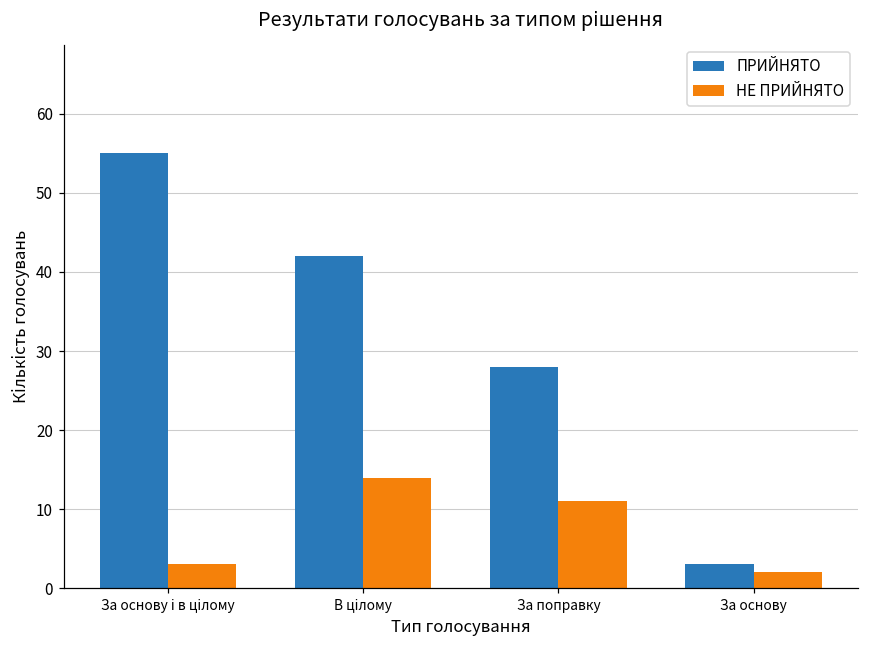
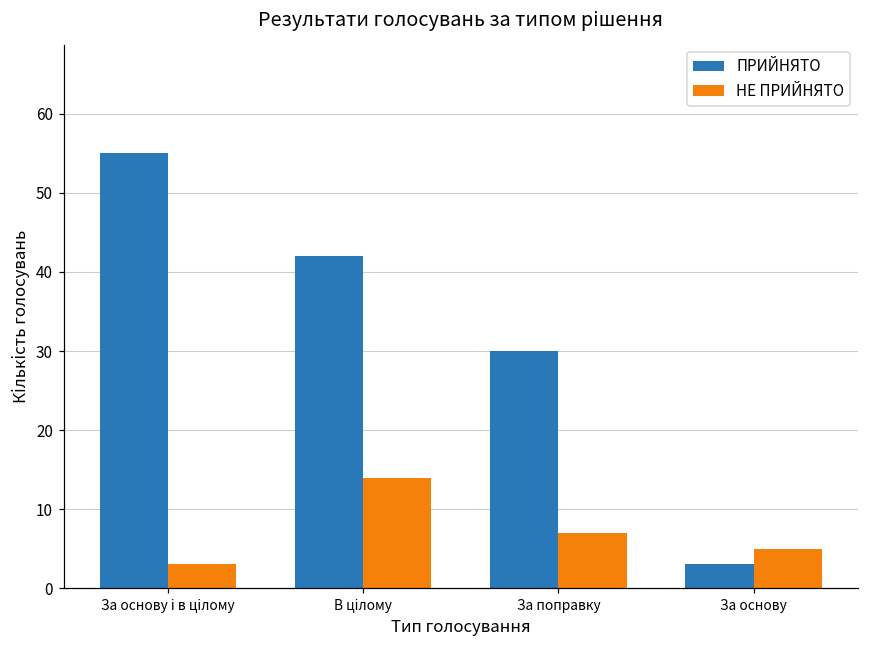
ПРИЙНЯТО, За поправку: 28 -> 30
НЕ ПРИЙНЯТО, За поправку: 11 -> 7
НЕ ПРИЙНЯТО, За основу: 2 -> 5
